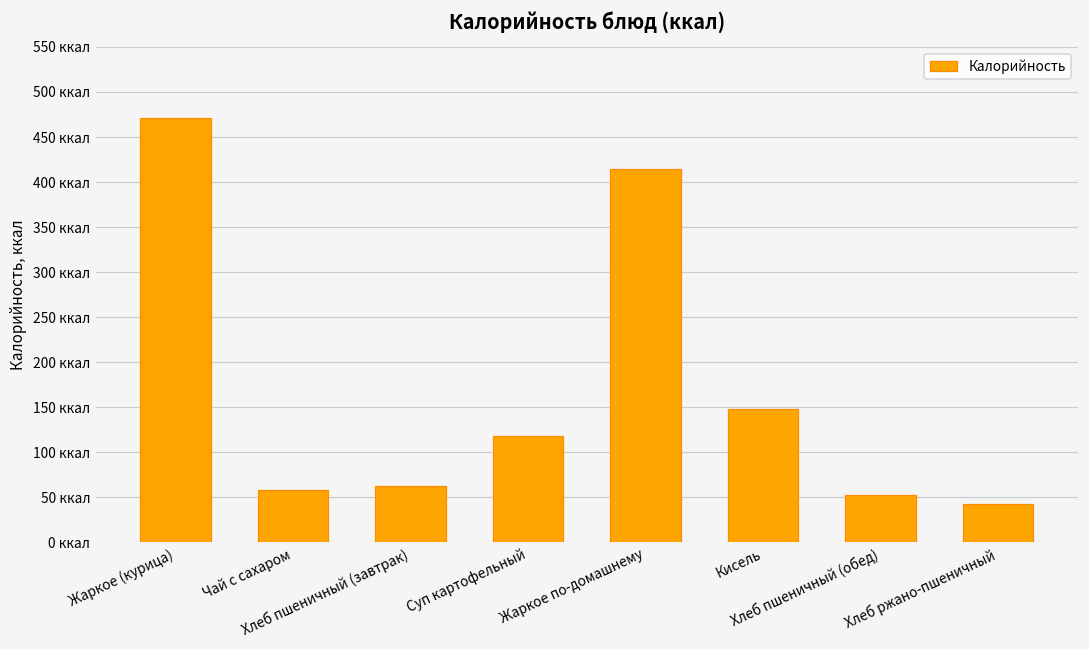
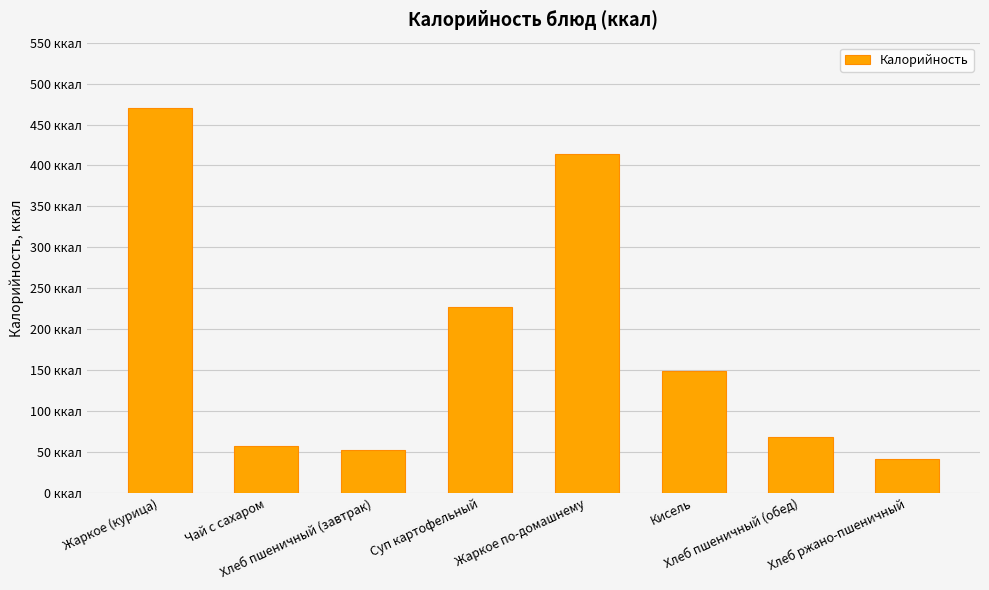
Хлеб пшеничный (завтрак): 60 ккал -> 50 ккал
Суп картофельный: 120 ккал -> 230 ккал
Хлеб пшеничный (обед): 50 ккал -> 70 ккал
